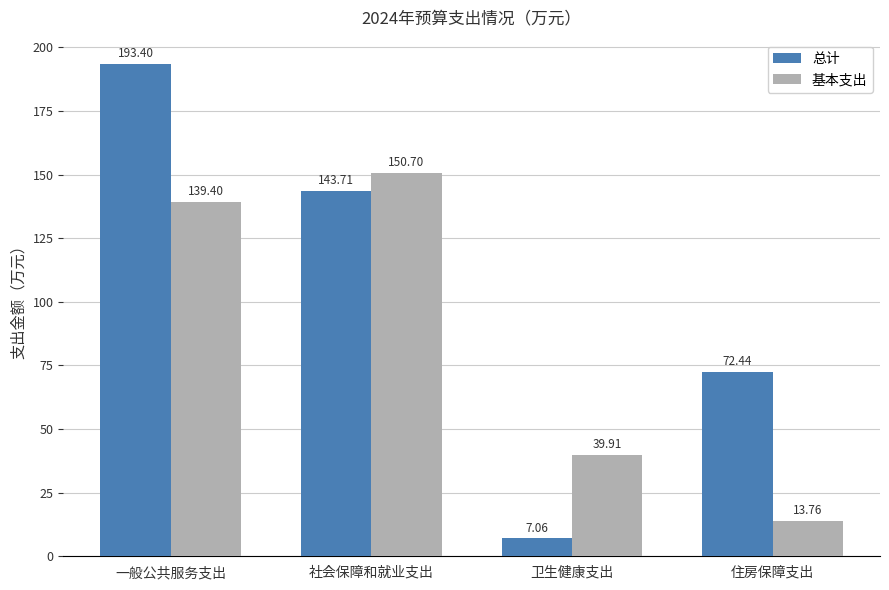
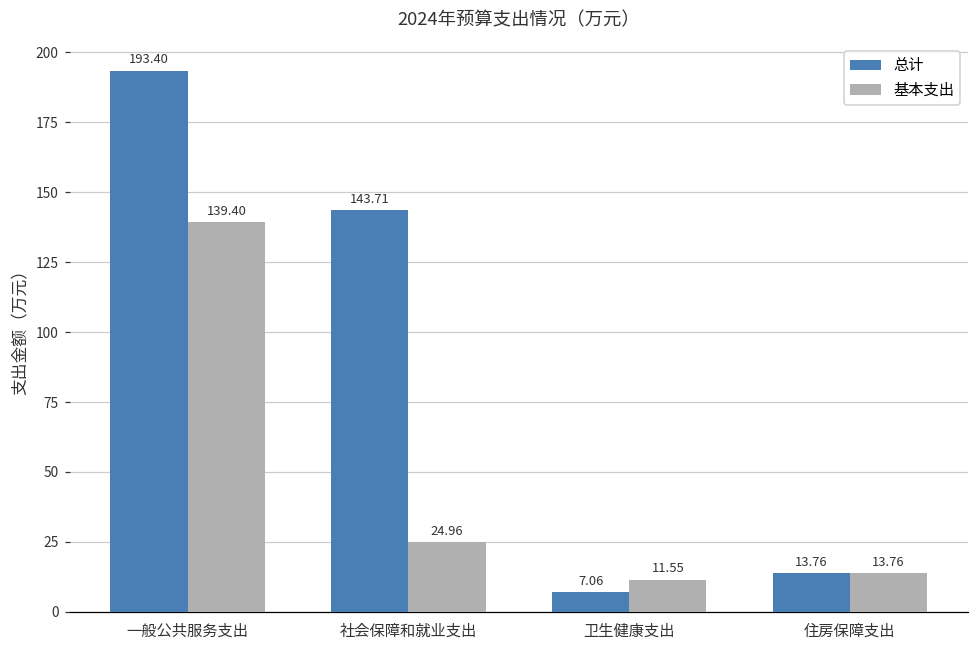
基本支出, 社会保障和就业支出: 150.70 -> 24.96
基本支出, 卫生健康支出: 39.91 -> 11.55
总计, 住房保障支出: 72.44 -> 13.76
